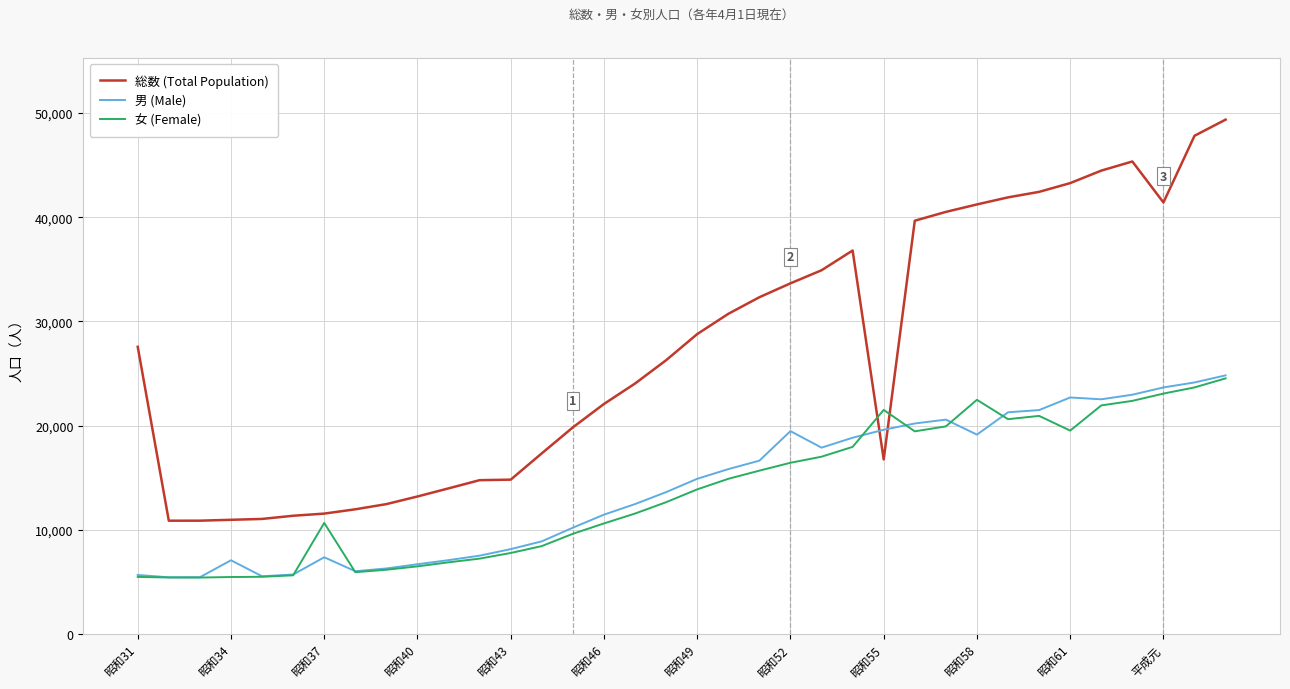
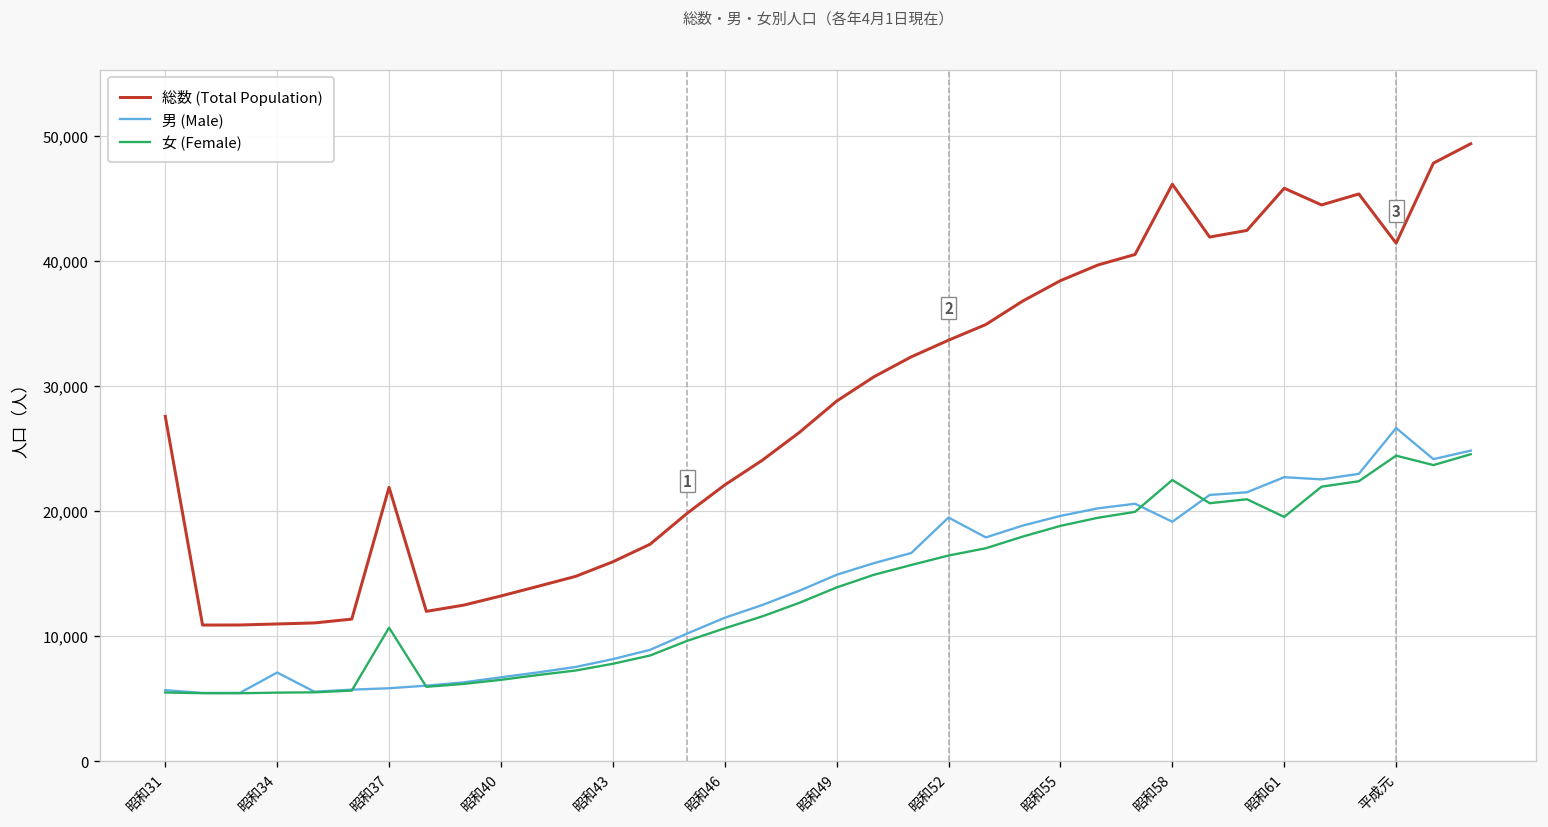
総数 (Total Population), 昭和37: 11,600 -> 21,900
男 (Male), 昭和37: 7,400 -> 5,800
総数 (Total Population), 昭和43: 14,800 -> 15,900
総数 (Total Population), 昭和55: 16,800 -> 38,400
女 (Female), 昭和55: 21,500 -> 18,800
総数 (Total Population), 昭和58: 41,200 -> 46,100
総数 (Total Population), 昭和61: 43,300 -> 45,800
男 (Male), 平成元: 23,700 -> 26,600
女 (Female), 平成元: 23,100 -> 24,400
